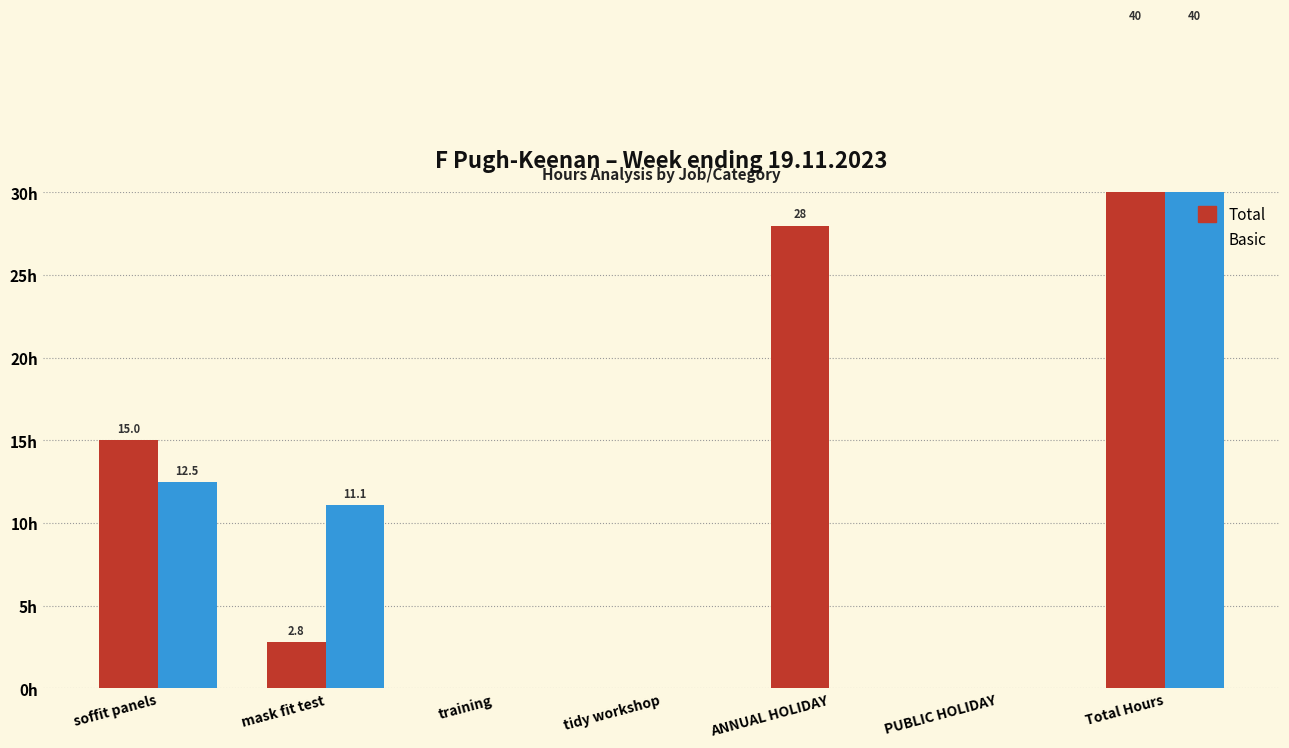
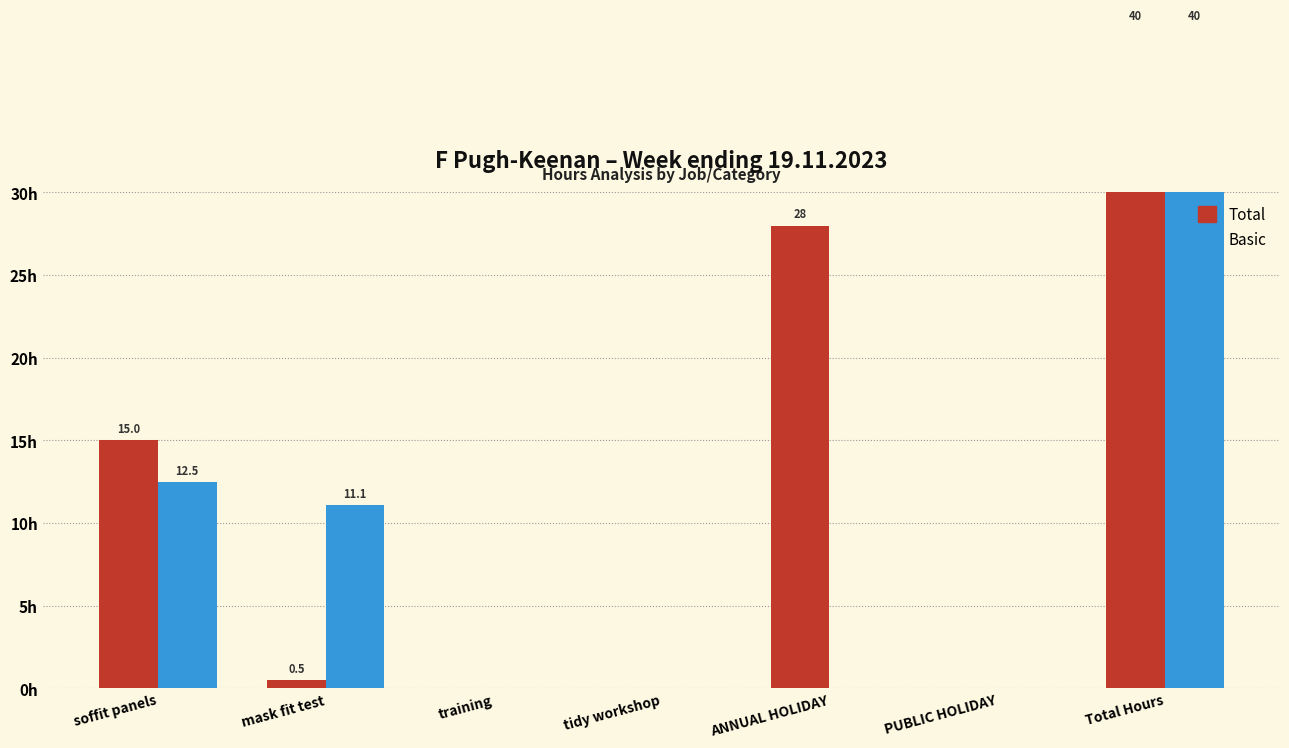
Total, mask fit test: 2.8 -> 0.5
